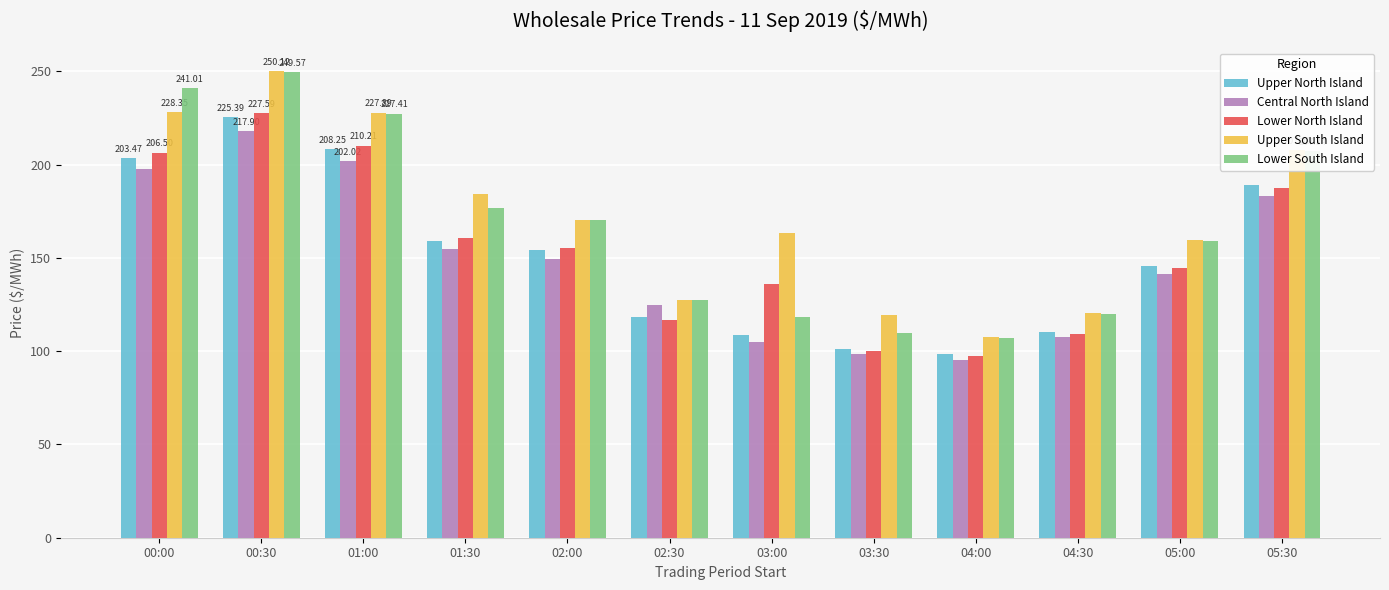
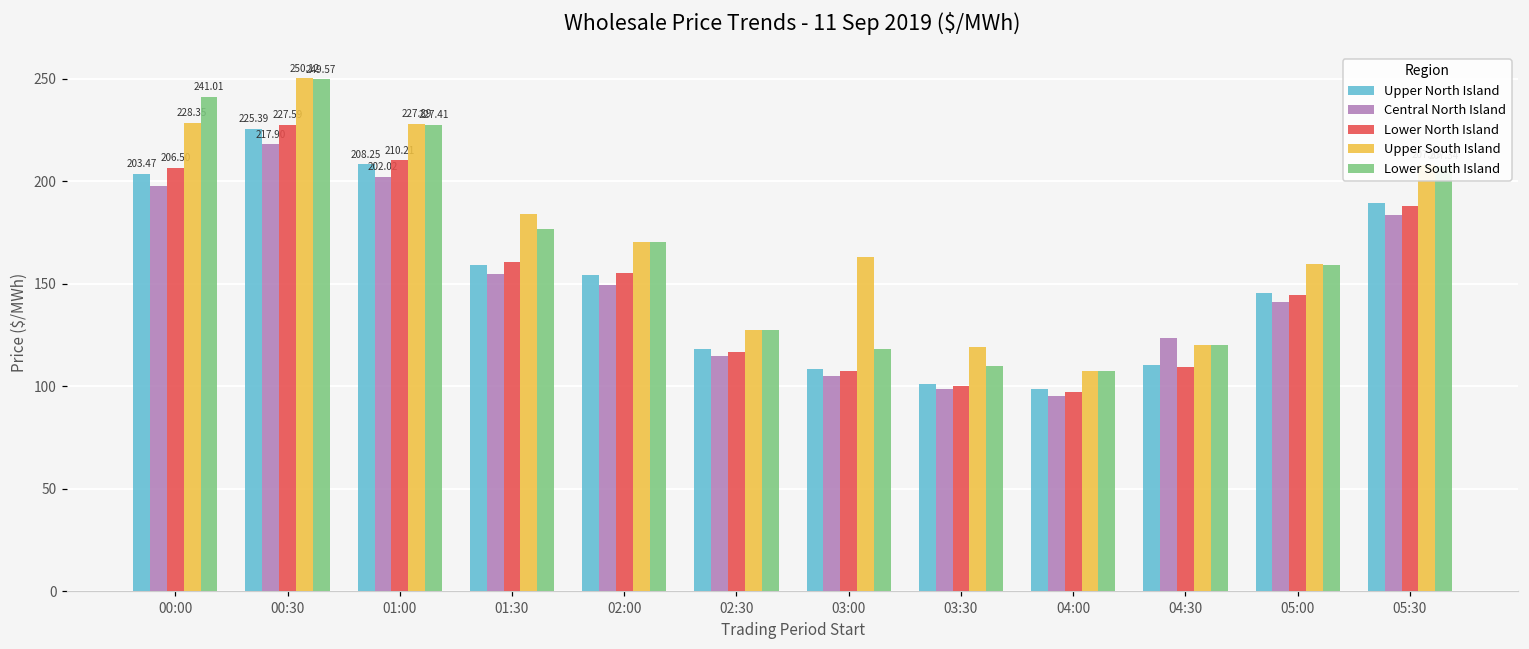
Central North Island, 02:30: 125 -> 115
Lower North Island, 03:00: 136 -> 107
Central North Island, 04:30: 107 -> 124
